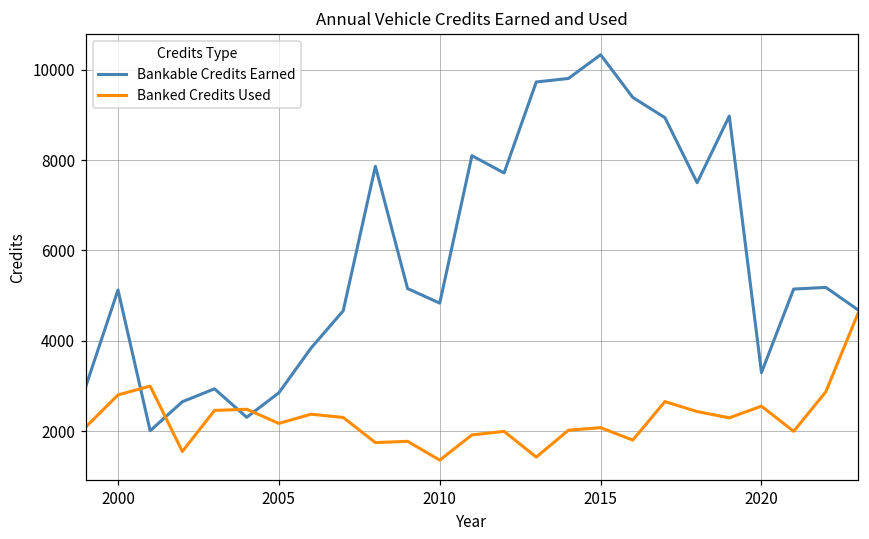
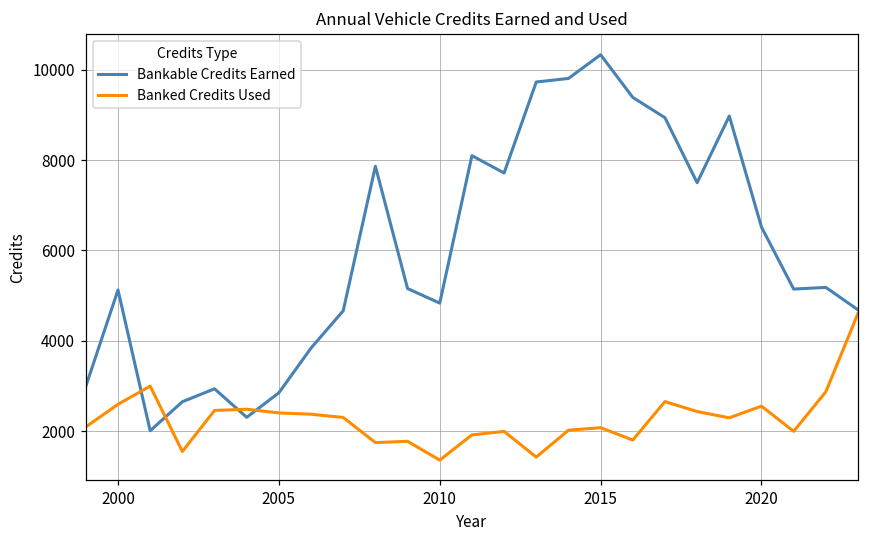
Banked Credits Used, 2000: 2800 -> 2600
Banked Credits Used, 2005: 2200 -> 2400
Bankable Credits Earned, 2020: 3300 -> 6500
